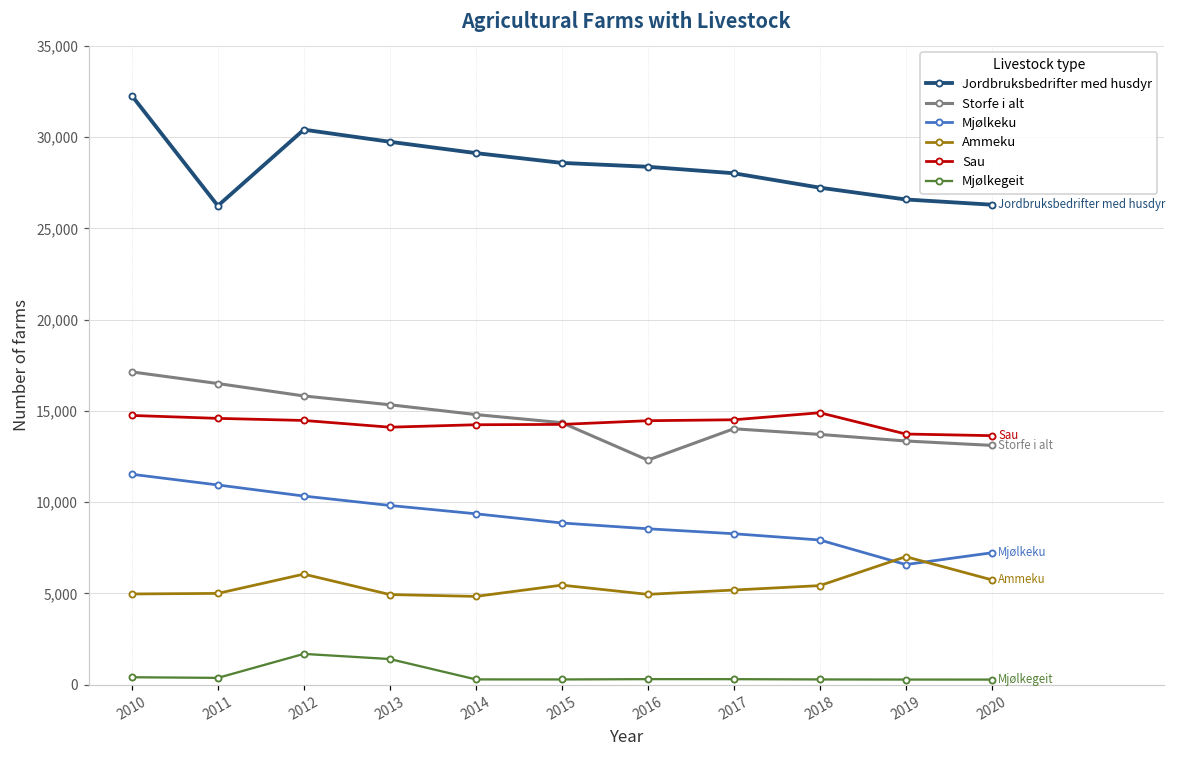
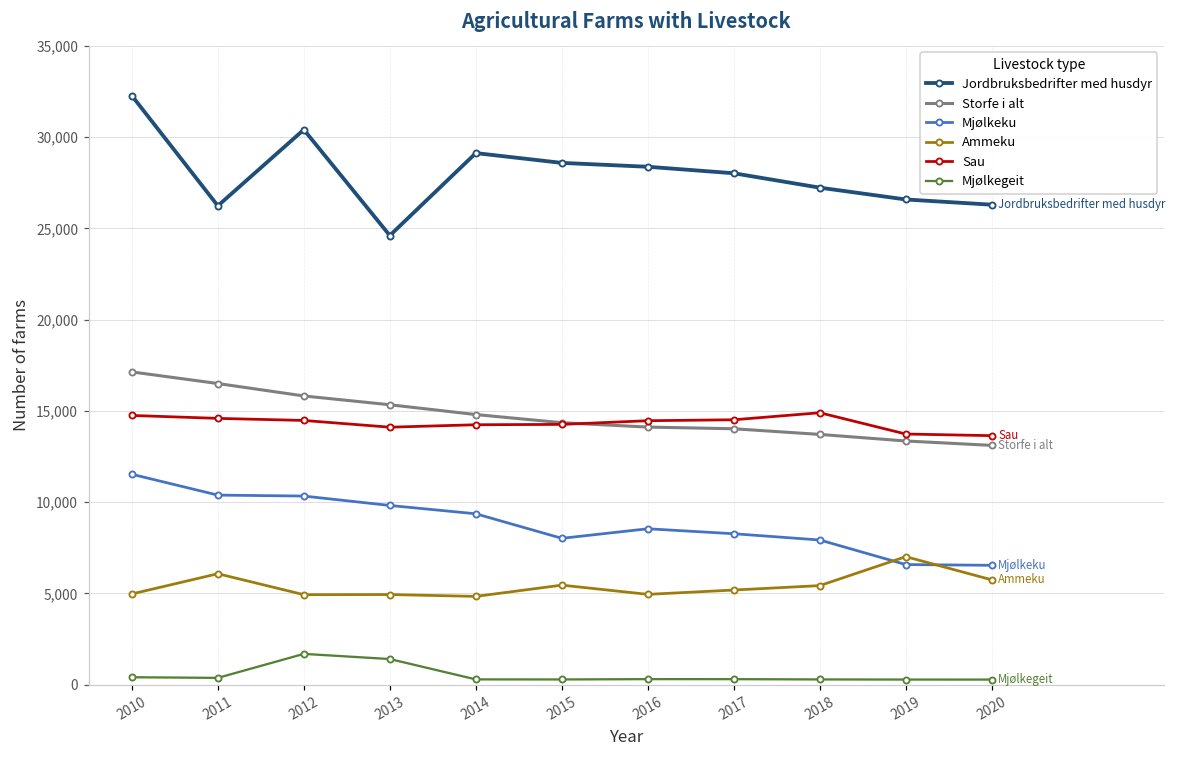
Mjølkeku, 2011: 10,900 -> 10,400
Ammeku, 2011: 5,000 -> 6,100
Ammeku, 2012: 6,100 -> 4,900
Jordbruksbedrifter med husdyr, 2013: 29,700 -> 24,600
Mjølkeku, 2015: 8,900 -> 8,000
Storfe i alt, 2016: 12,300 -> 14,100
Mjølkeku, 2020: 7,200 -> 6,500
